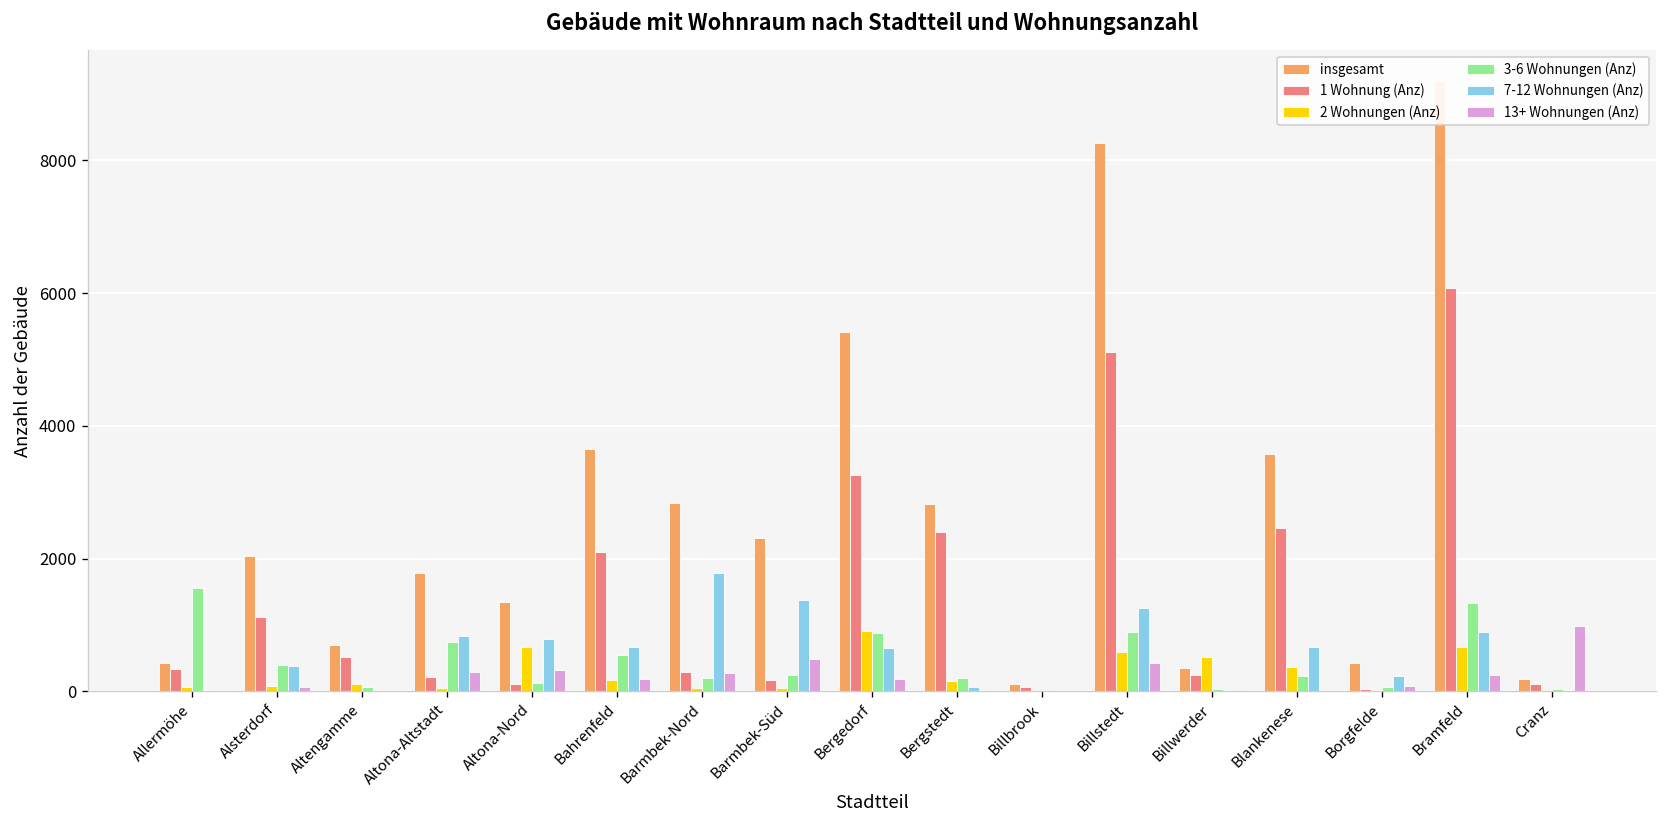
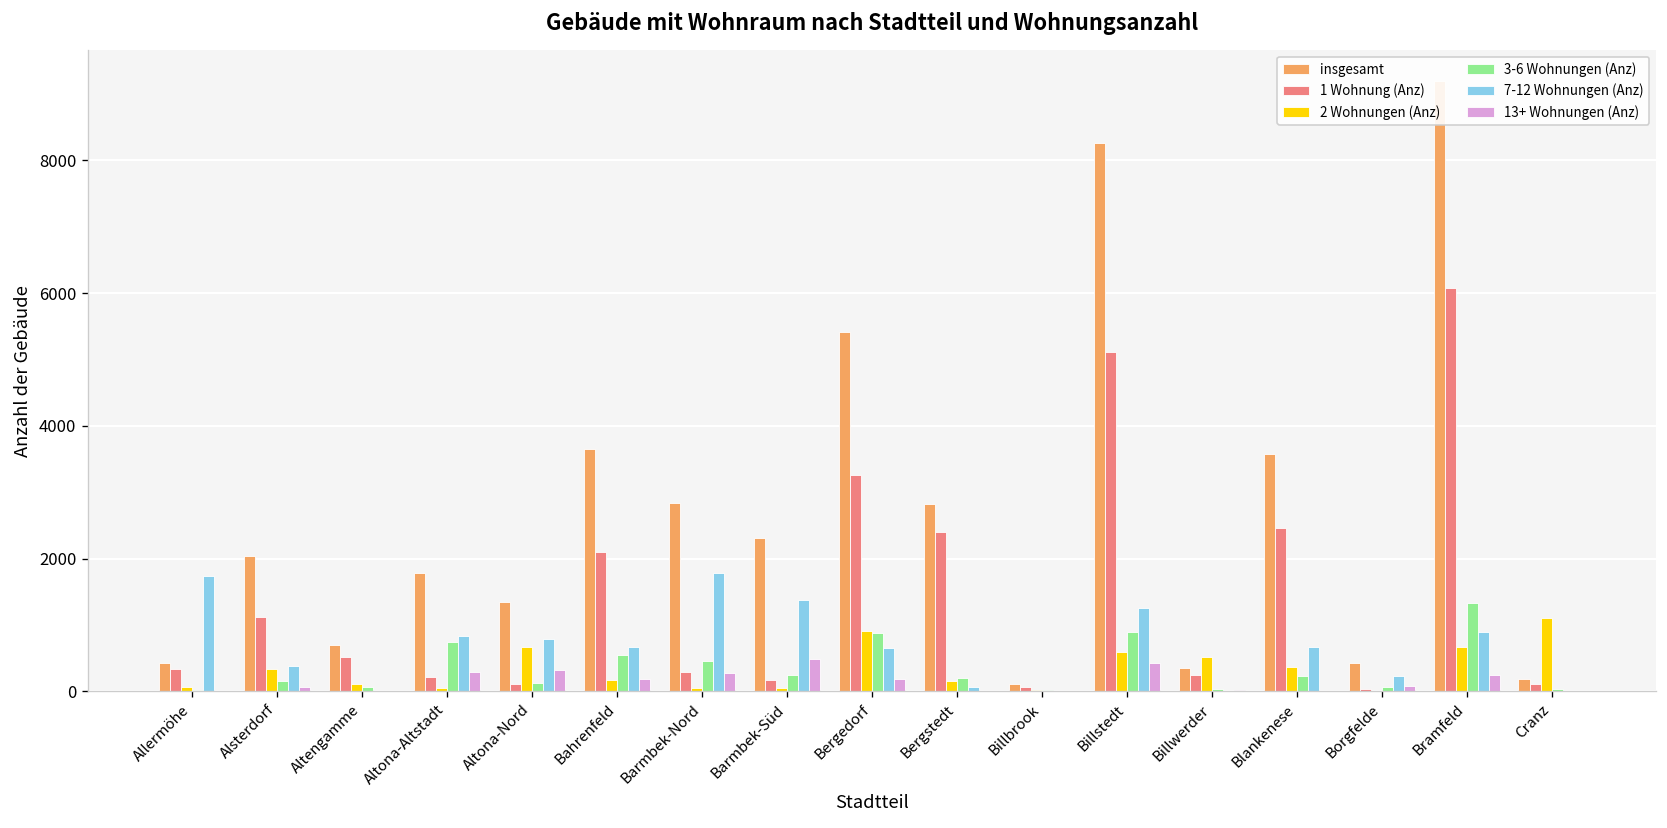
3-6 Wohnungen (Anz), Allermöhe: 1600 -> 0
7-12 Wohnungen (Anz), Allermöhe: 0 -> 1700
2 Wohnungen (Anz), Alsterdorf: 100 -> 300
3-6 Wohnungen (Anz), Alsterdorf: 400 -> 200
3-6 Wohnungen (Anz), Barmbek-Nord: 200 -> 500
2 Wohnungen (Anz), Cranz: 0 -> 1100
13+ Wohnungen (Anz), Cranz: 1000 -> 0
